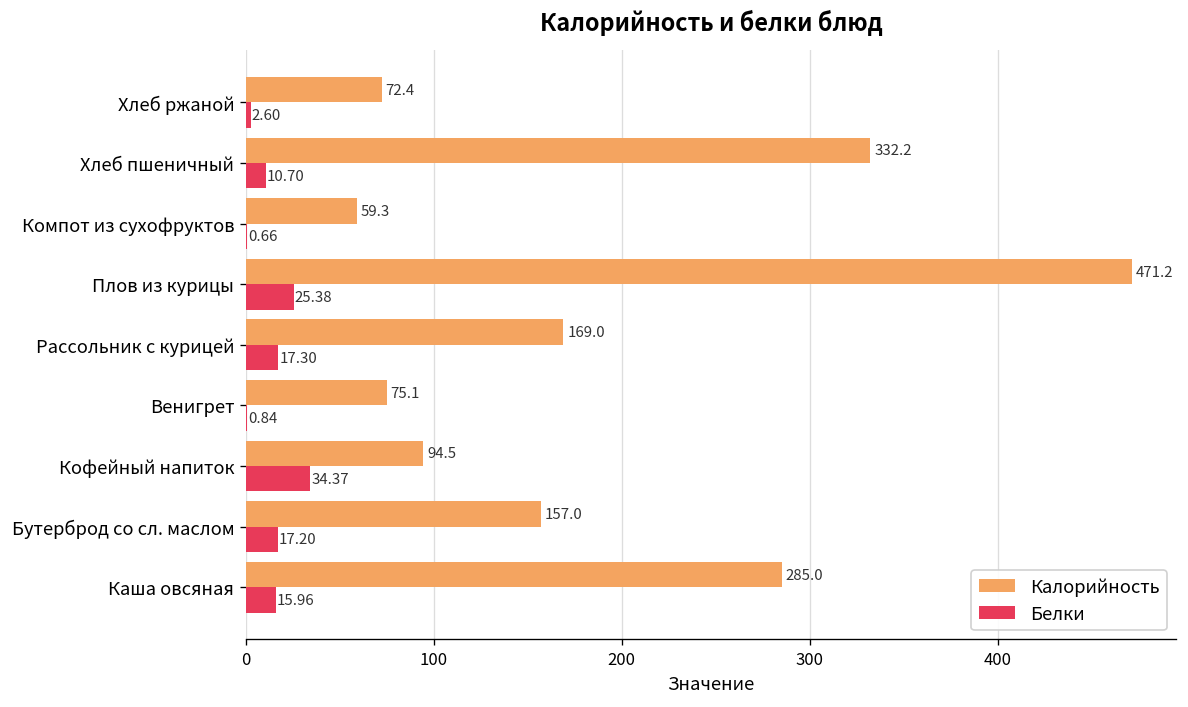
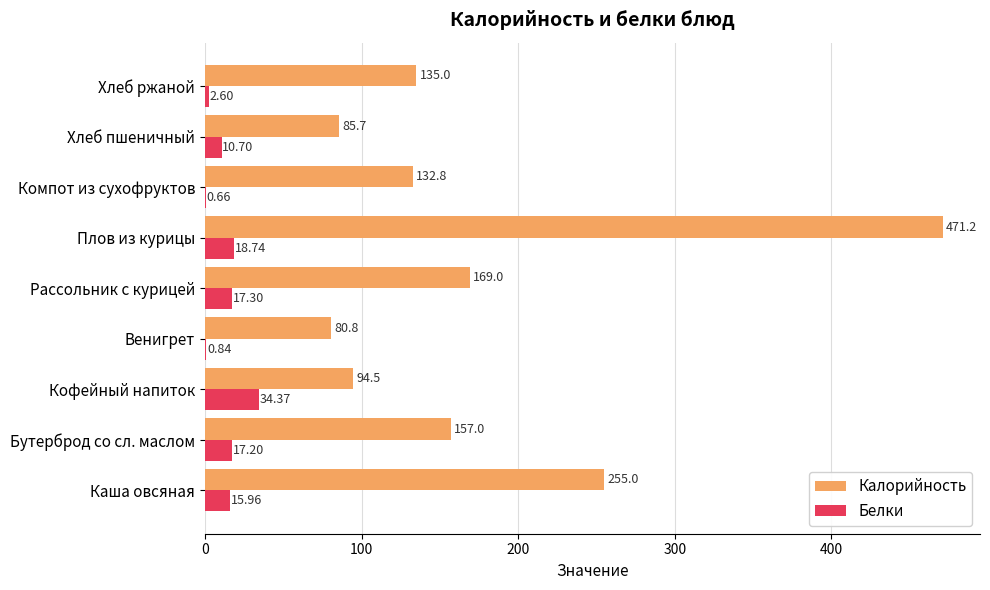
Калорийность, Хлеб ржаной: 72.4 -> 135.0
Калорийность, Хлеб пшеничный: 332.2 -> 85.7
Калорийность, Компот из сухофруктов: 59.3 -> 132.8
Белки, Плов из курицы: 25.38 -> 18.74
Калорийность, Венигрет: 75.1 -> 80.8
Калорийность, Каша овсяная: 285.0 -> 255.0
